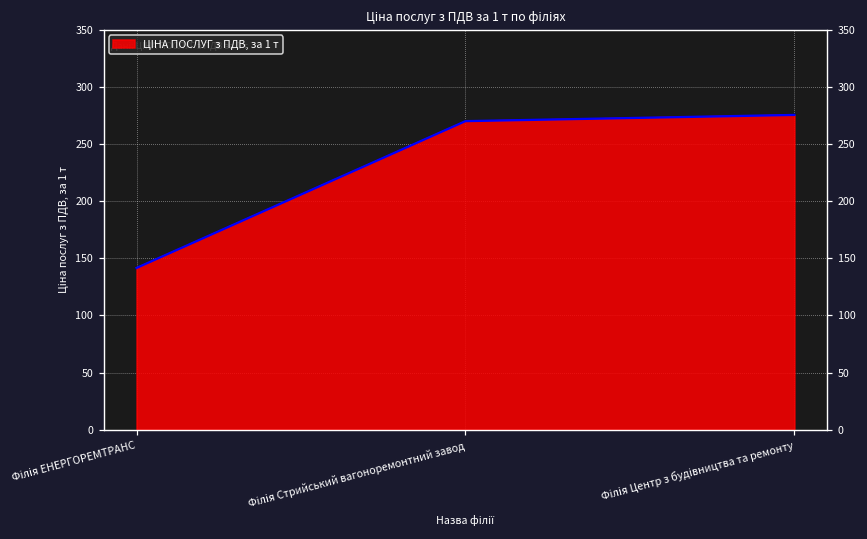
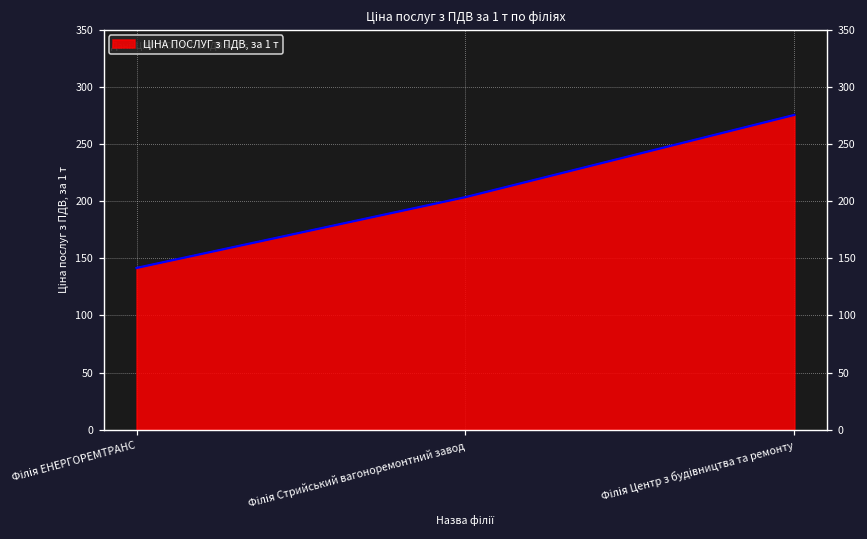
Філія Стрийський вагоноремонтний завод: 270 -> 204
